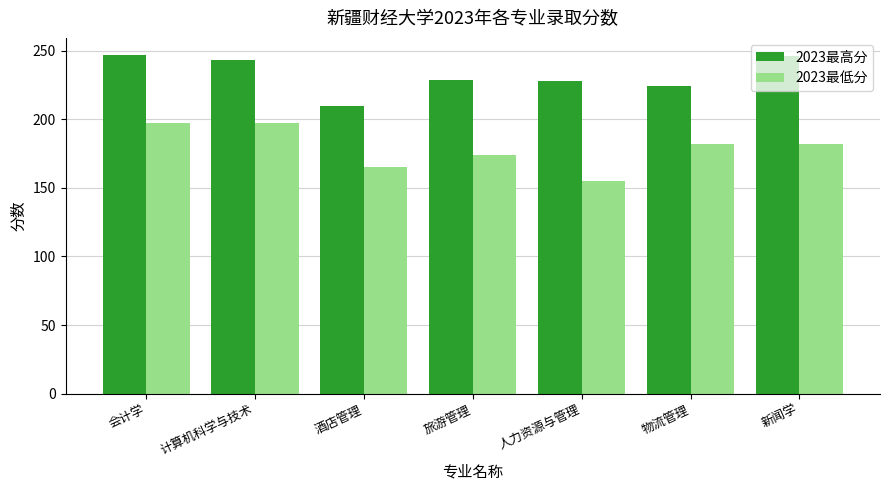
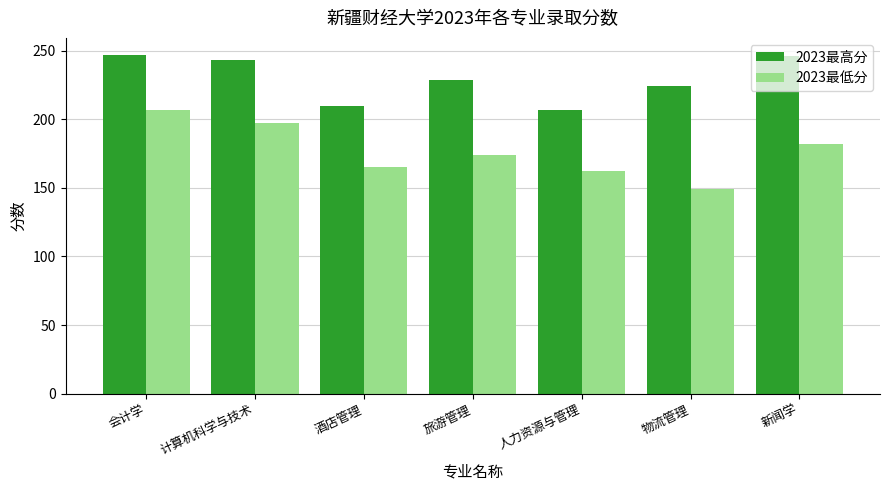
2023最低分, 会计学: 197 -> 207
2023最高分, 人力资源与管理: 228 -> 207
2023最低分, 人力资源与管理: 155 -> 162
2023最低分, 物流管理: 182 -> 149
